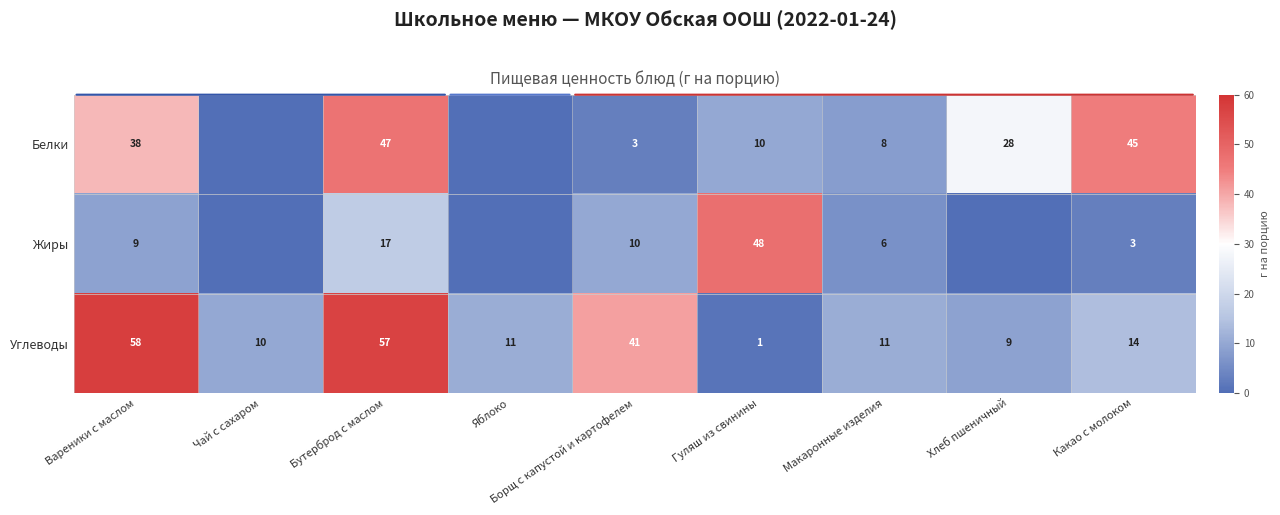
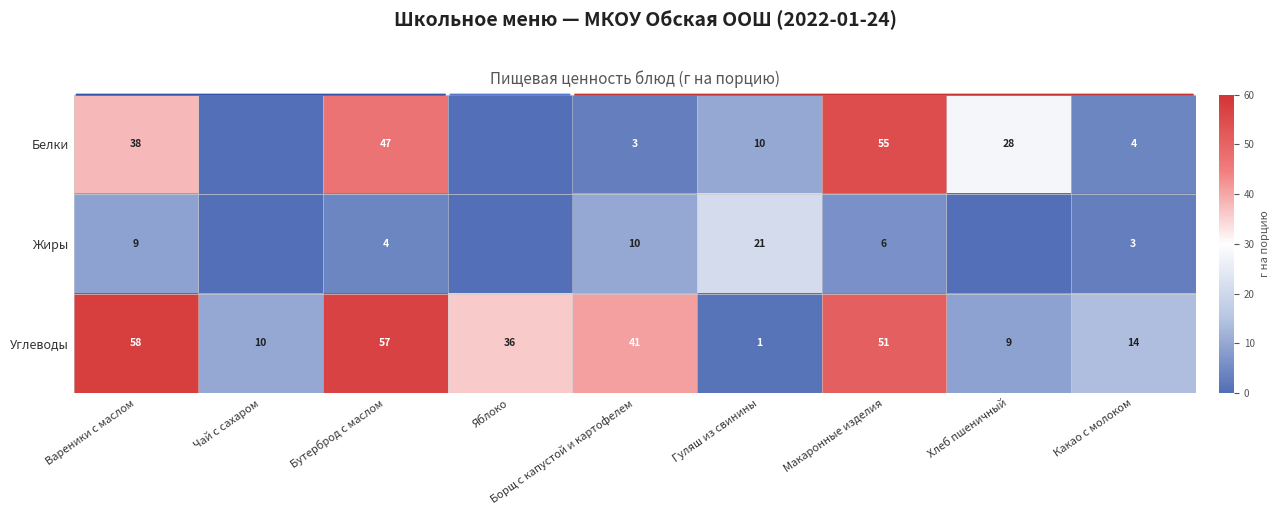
Белки, Макаронные изделия: 8 -> 55
Белки, Какао с молоком: 45 -> 4
Жиры, Бутерброд с маслом: 17 -> 4
Жиры, Гуляш из свинины: 48 -> 21
Углеводы, Яблоко: 11 -> 36
Углеводы, Макаронные изделия: 11 -> 51
